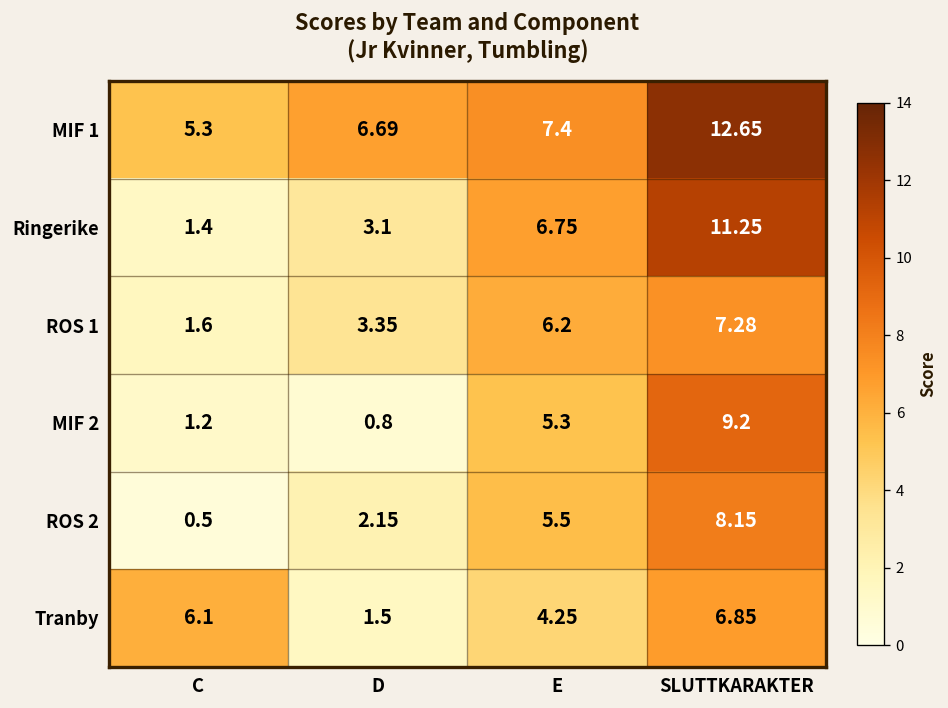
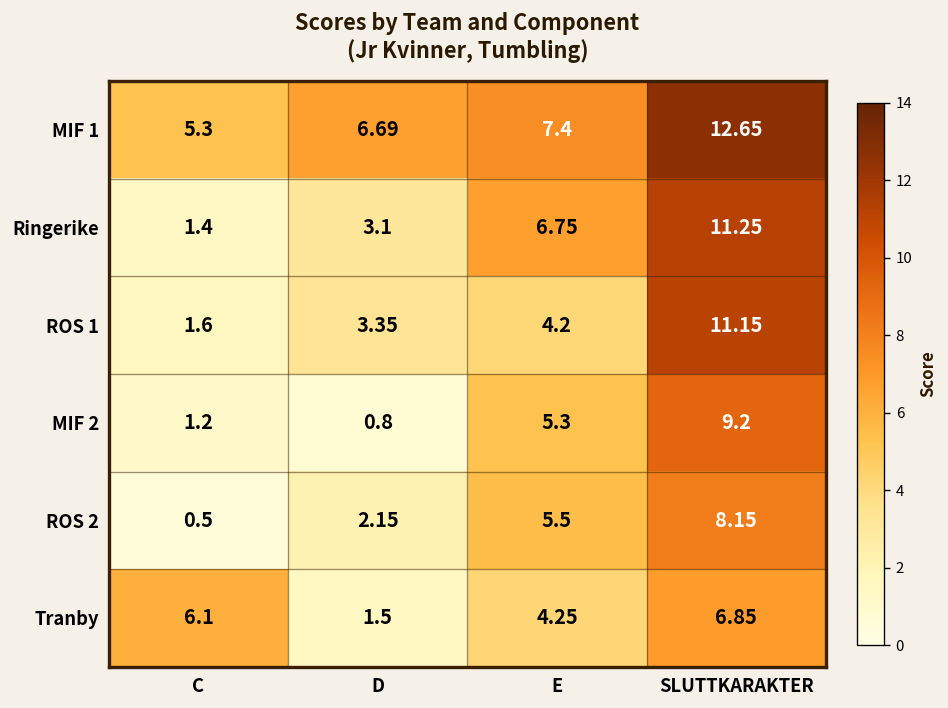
ROS 1, E: 6.2 -> 4.2
ROS 1, SLUTTKARAKTER: 7.28 -> 11.15
